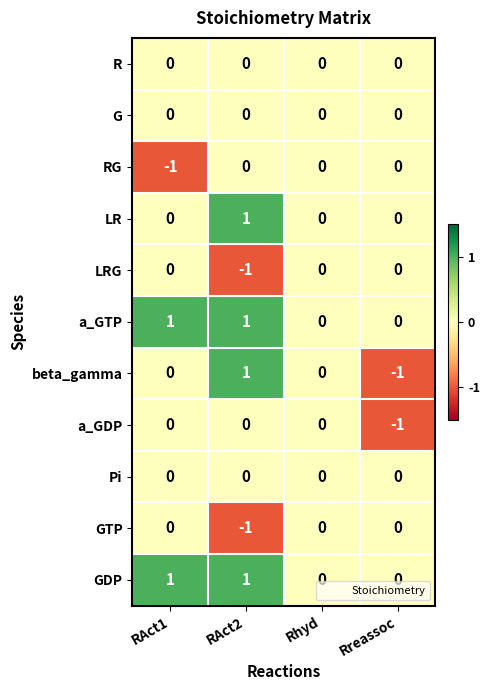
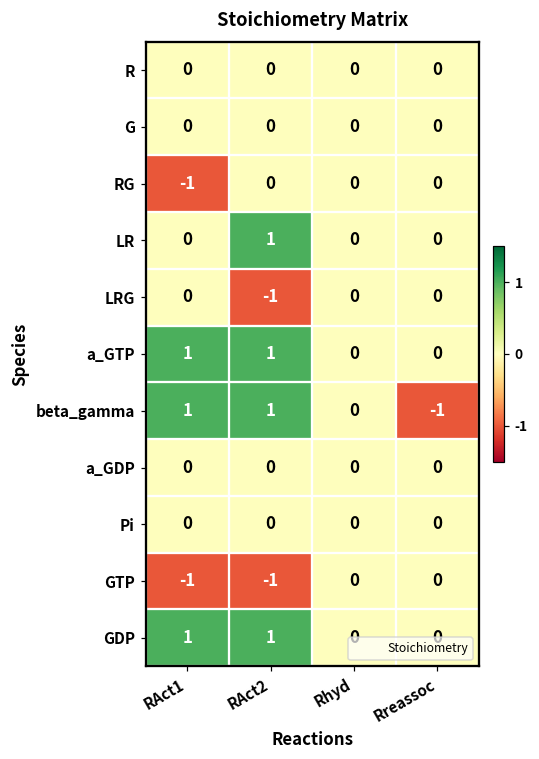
beta_gamma, RAct1: 0 -> 1
a_GDP, Rreassoc: -1 -> 0
GTP, RAct1: 0 -> -1
